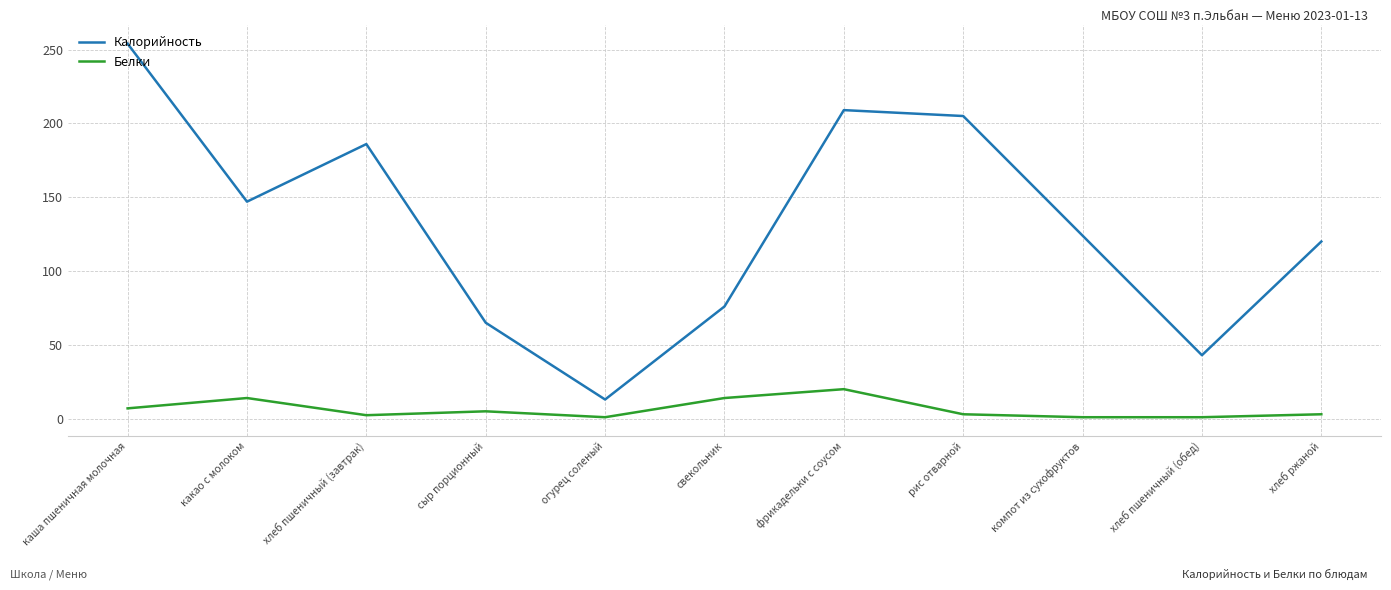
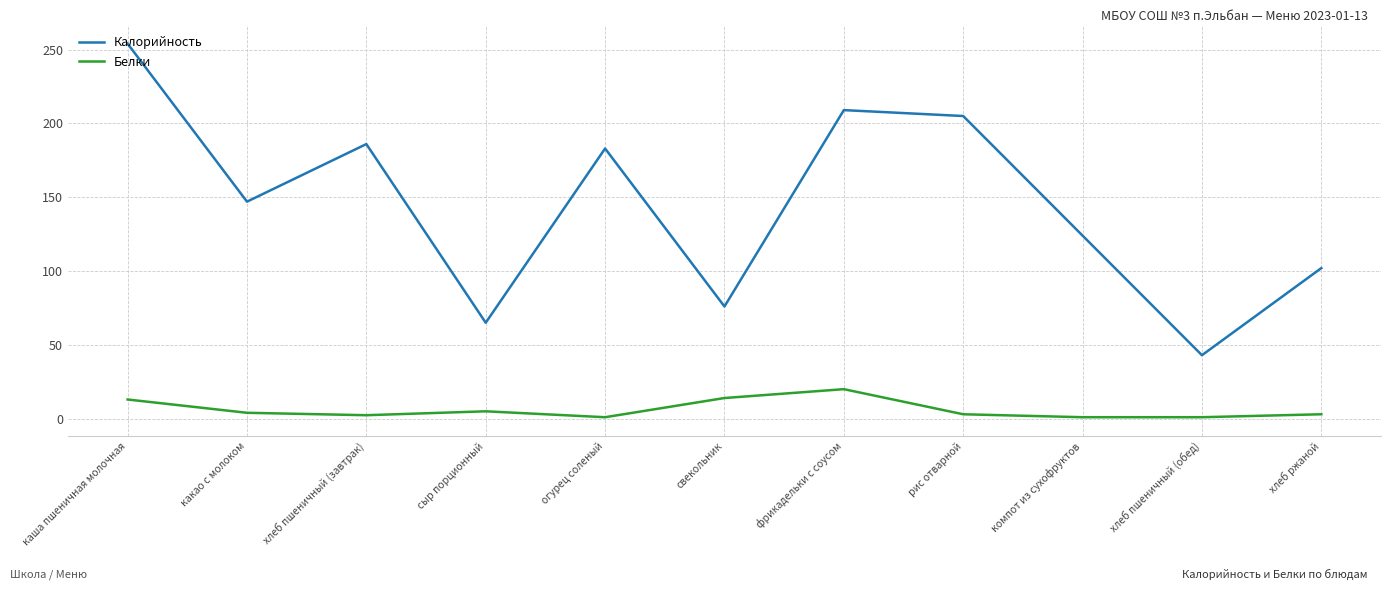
Белки, каша пшеничная молочная: 7 -> 13
Белки, какао с молоком: 14 -> 4
Калорийность, огурец соленый: 13 -> 183
Калорийность, хлеб ржаной: 120 -> 102
